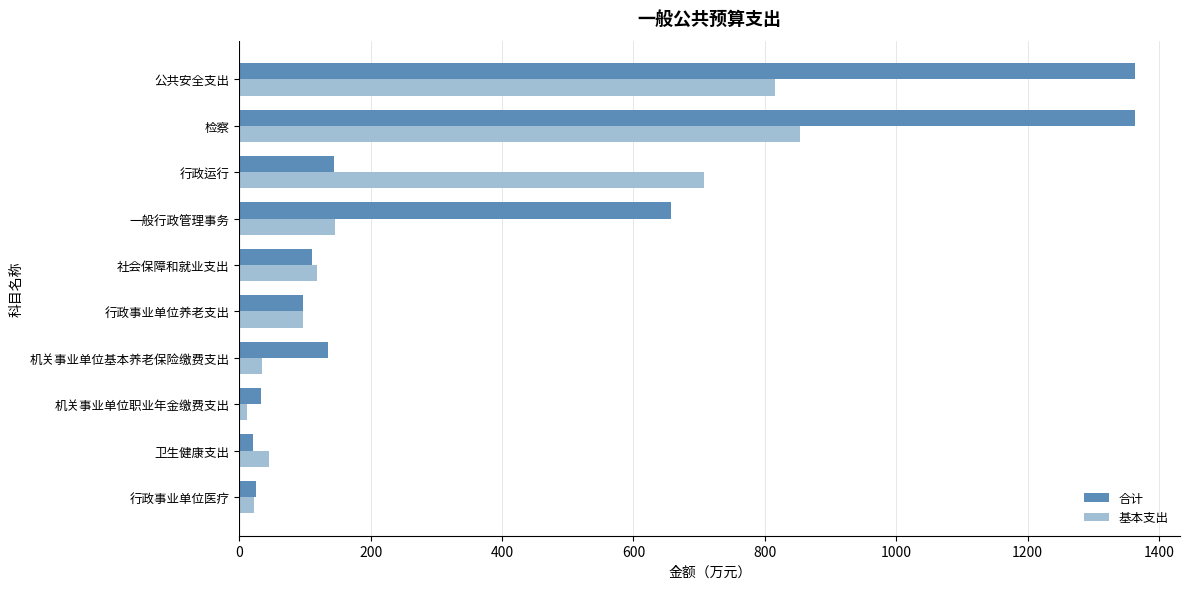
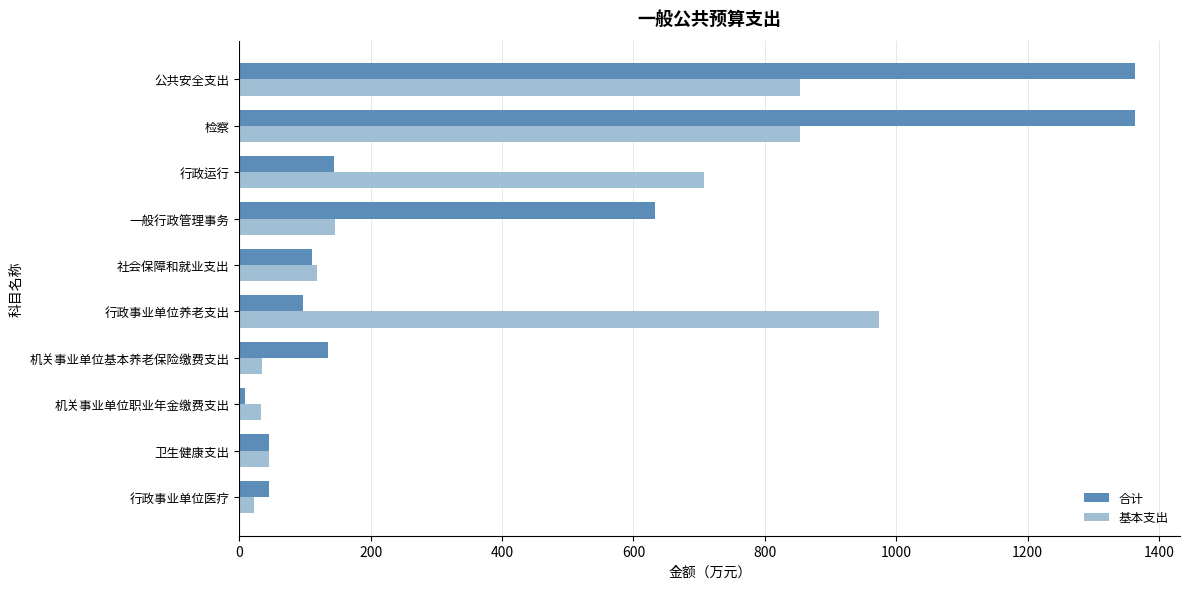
基本支出, 公共安全支出: 820 -> 850
合计, 一般行政管理事务: 660 -> 630
基本支出, 行政事业单位养老支出: 100 -> 970
合计, 机关事业单位职业年金缴费支出: 30 -> 10
基本支出, 机关事业单位职业年金缴费支出: 10 -> 30
合计, 卫生健康支出: 20 -> 50
合计, 行政事业单位医疗: 30 -> 50
